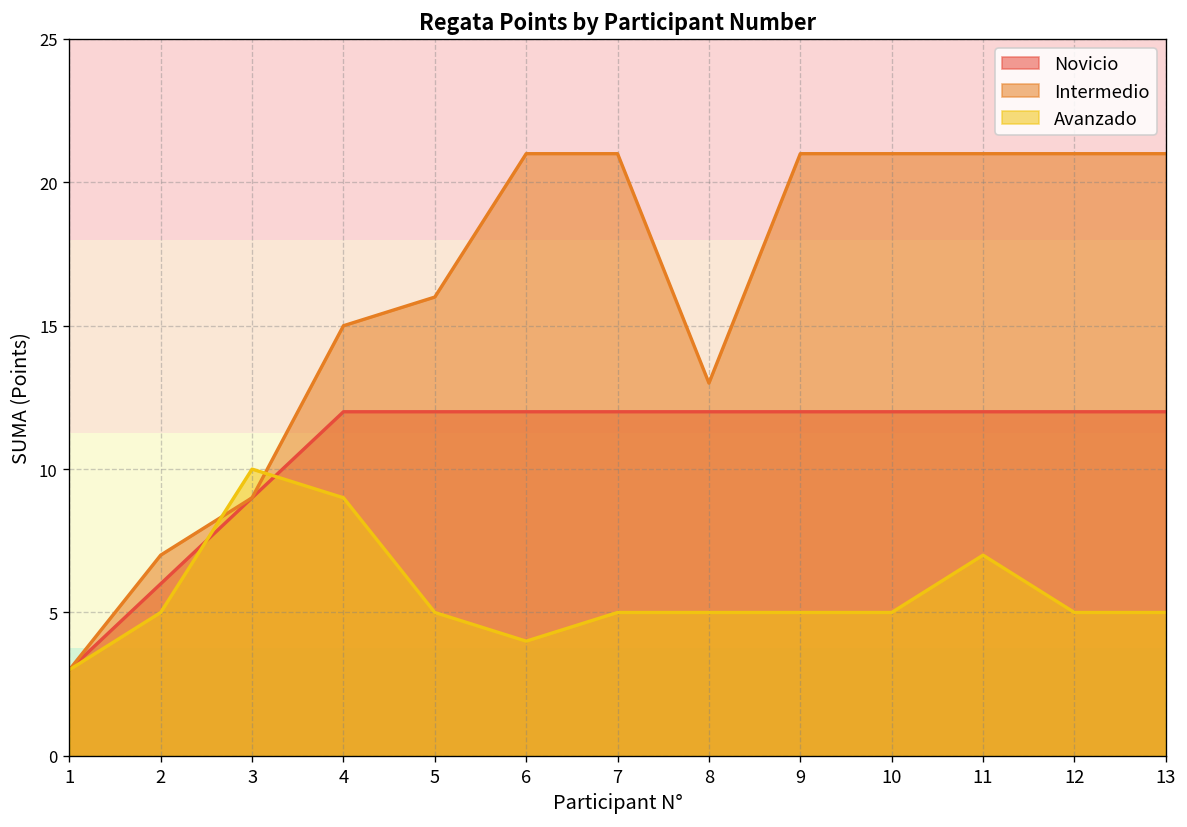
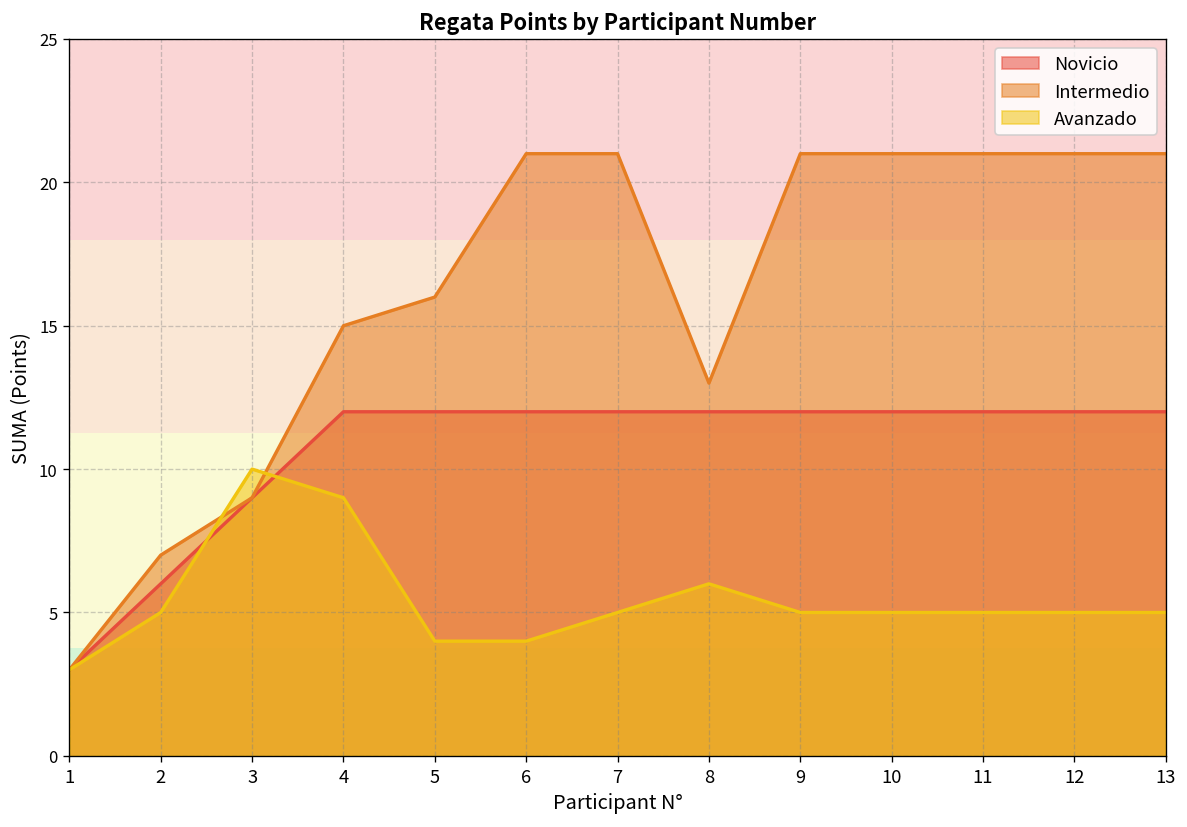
Avanzado, 5: 5 -> 4
Avanzado, 8: 5 -> 6
Avanzado, 11: 7 -> 5
